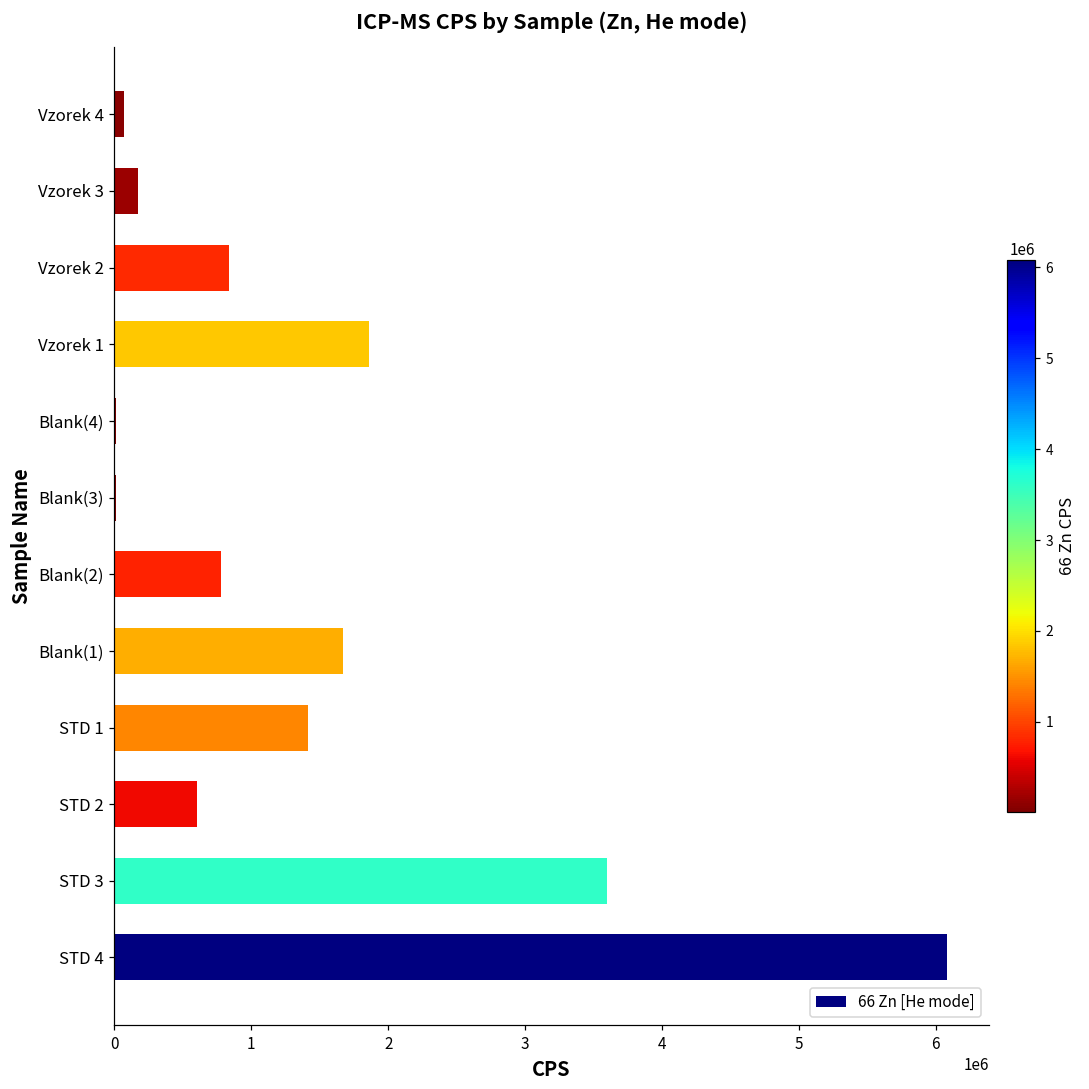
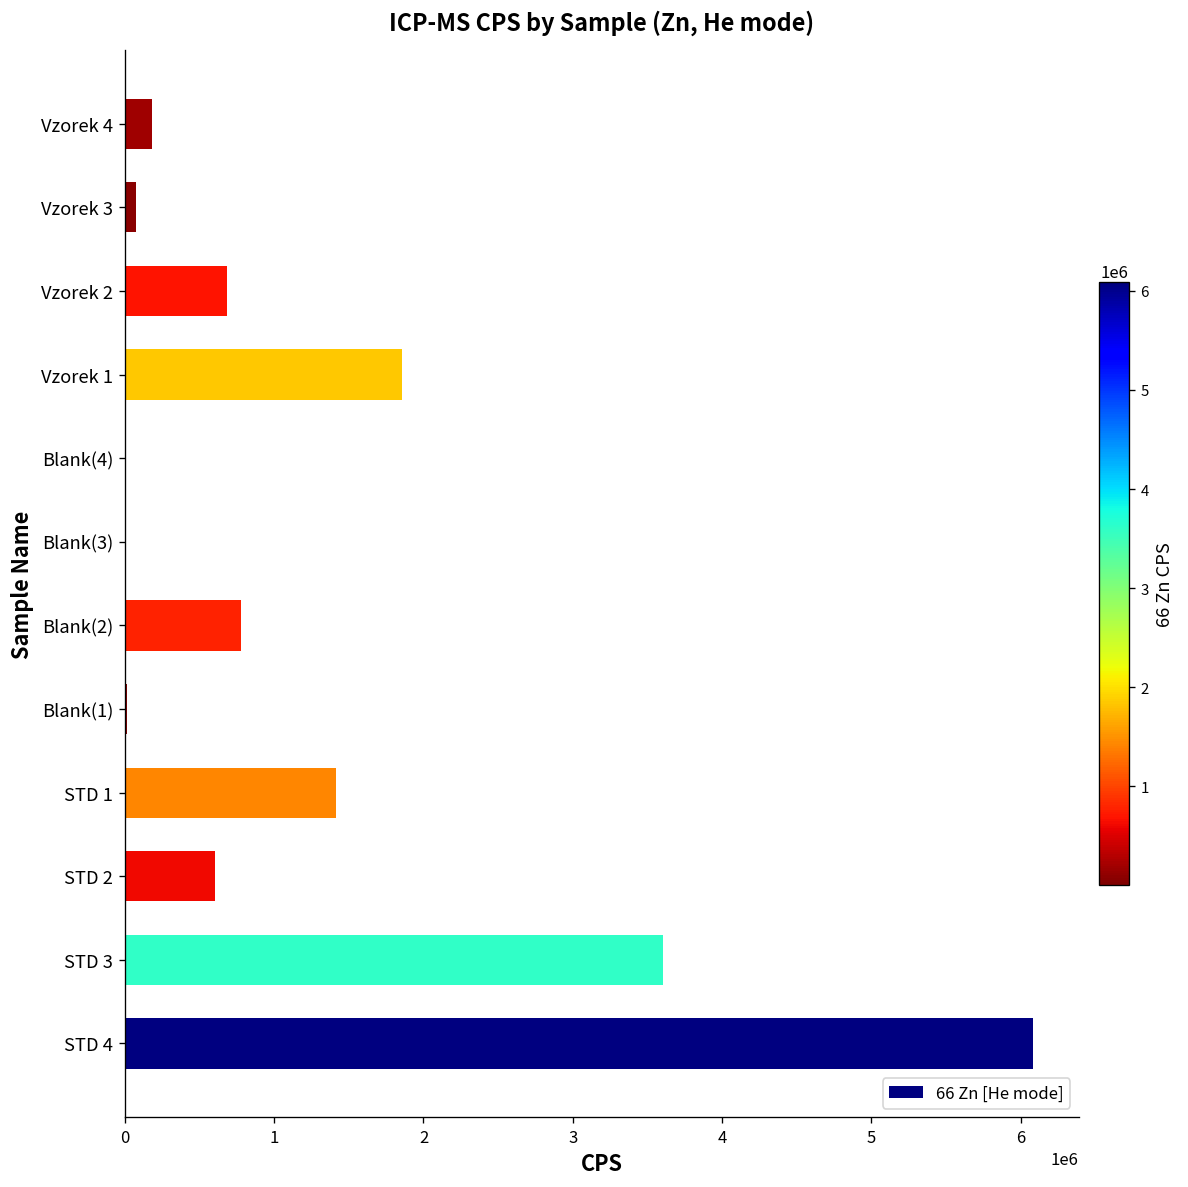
Vzorek 4: 70000 -> 180000
Vzorek 3: 170000 -> 70000
Vzorek 2: 840000 -> 690000
Blank(1): 1670000 -> 10000
